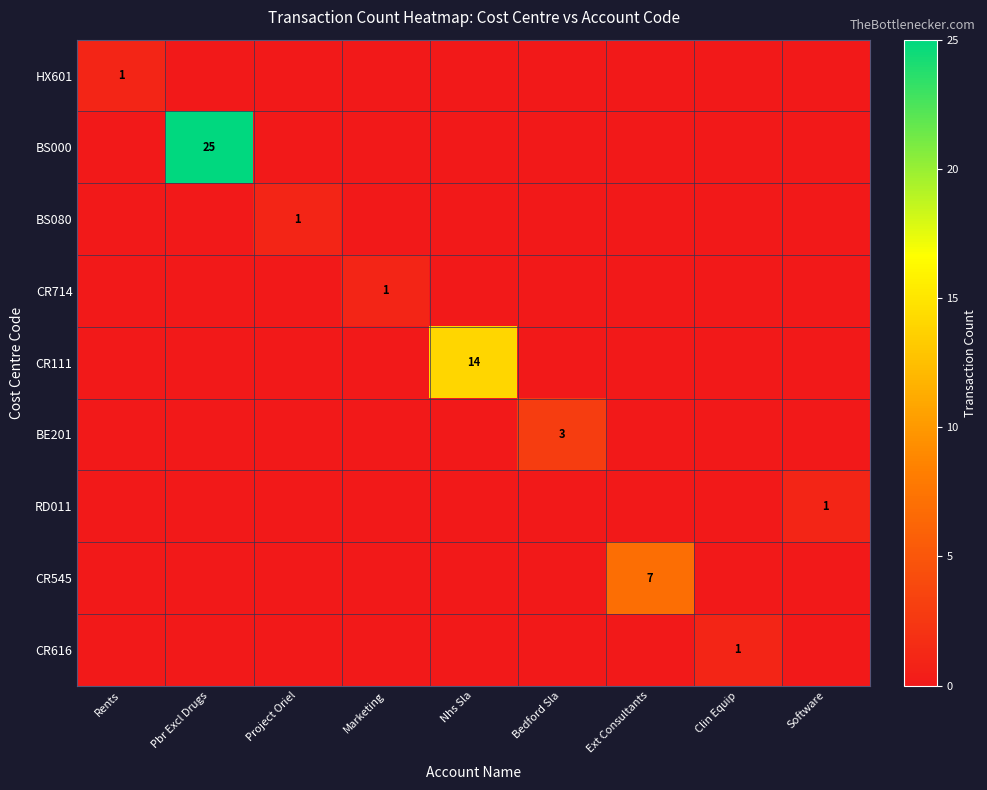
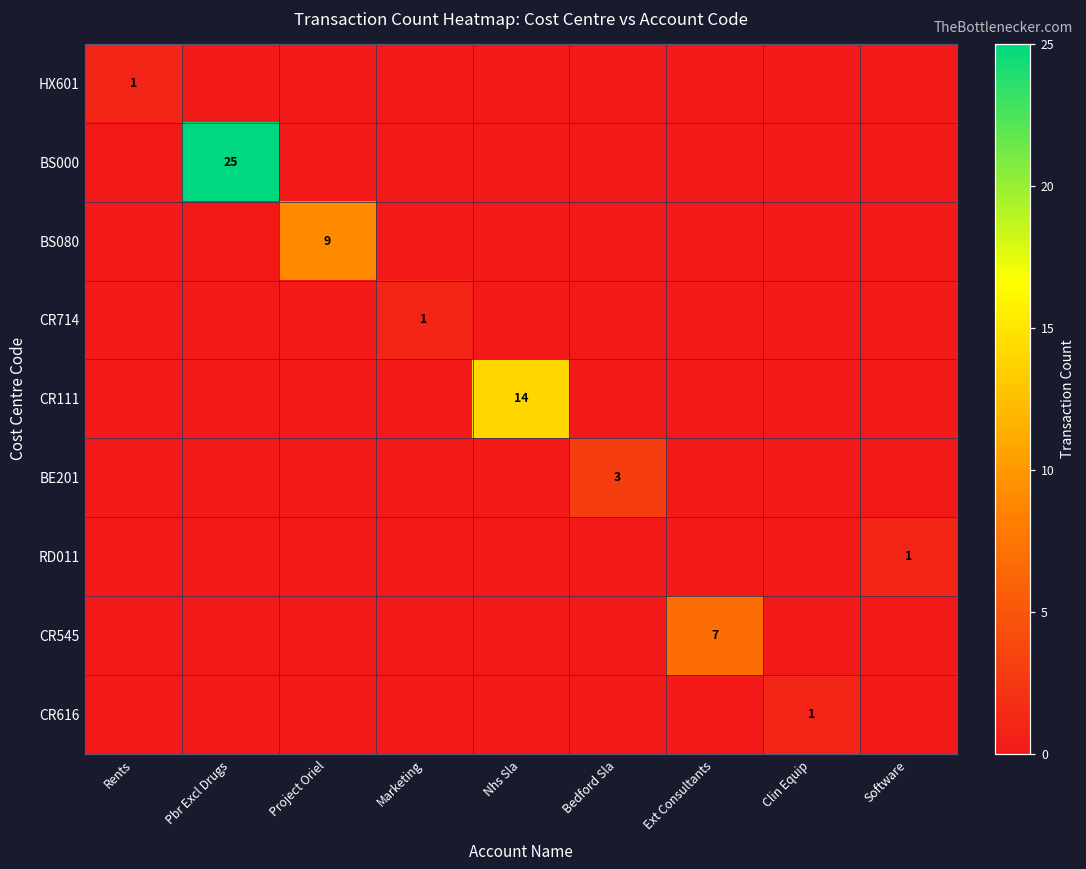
BS080, Project Oriel: 1 -> 9
